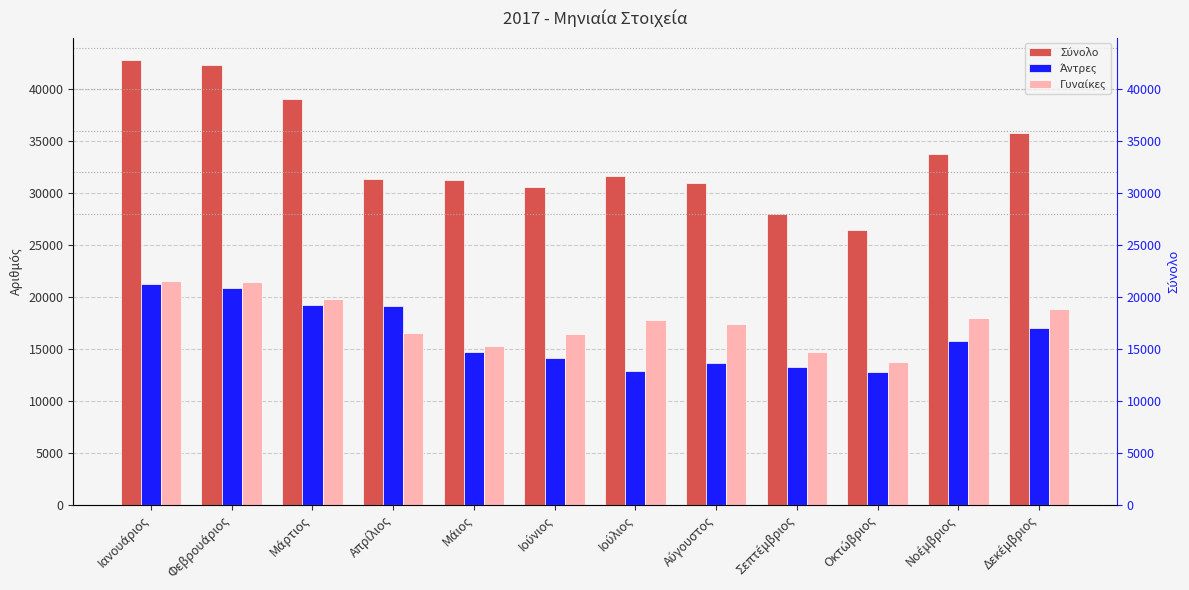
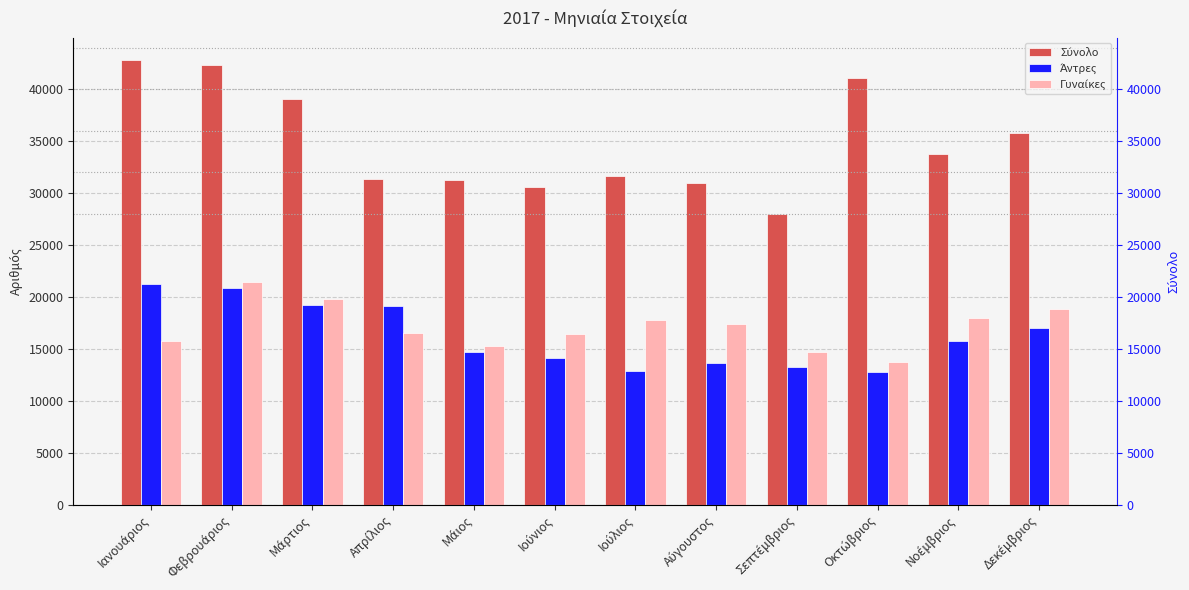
Γυναίκες, Ιανουάριος: 21600 -> 15800
Σύνολο, Οκτώβριος: 26400 -> 41100
